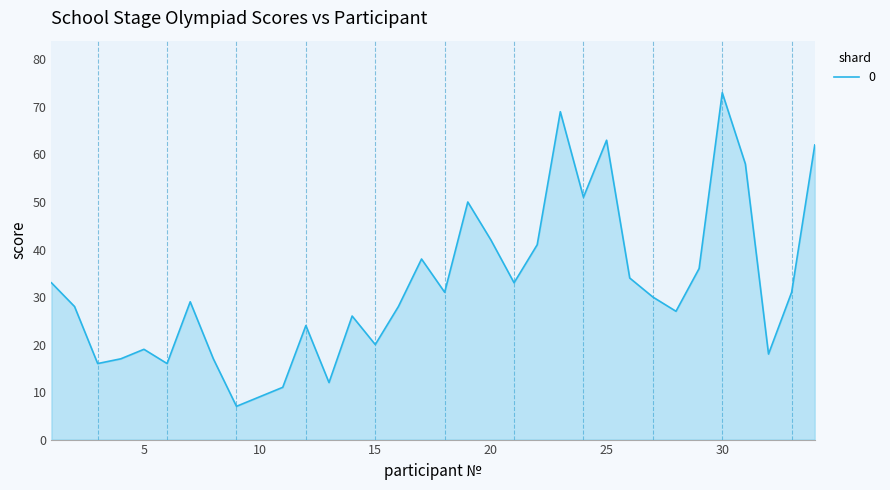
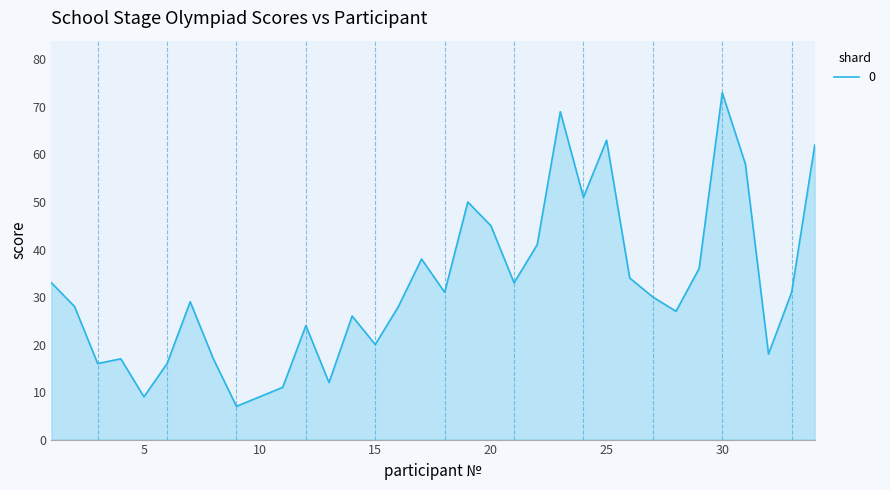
5: 19 -> 9
20: 42 -> 45
